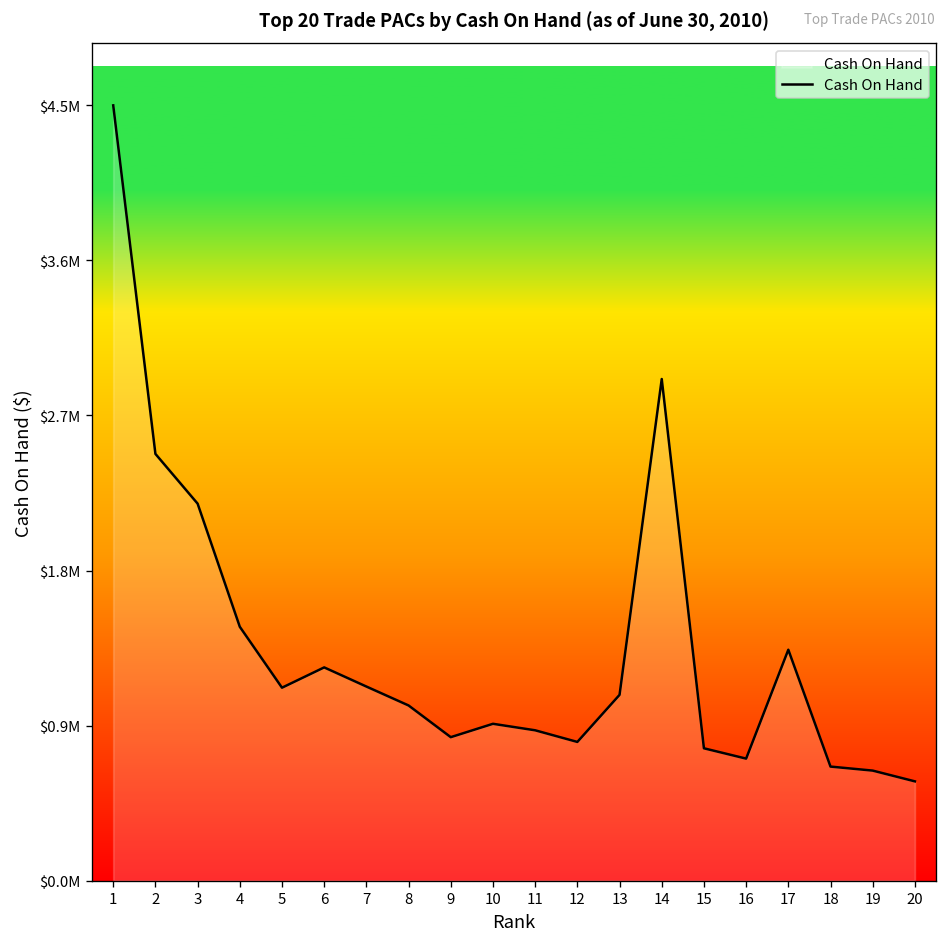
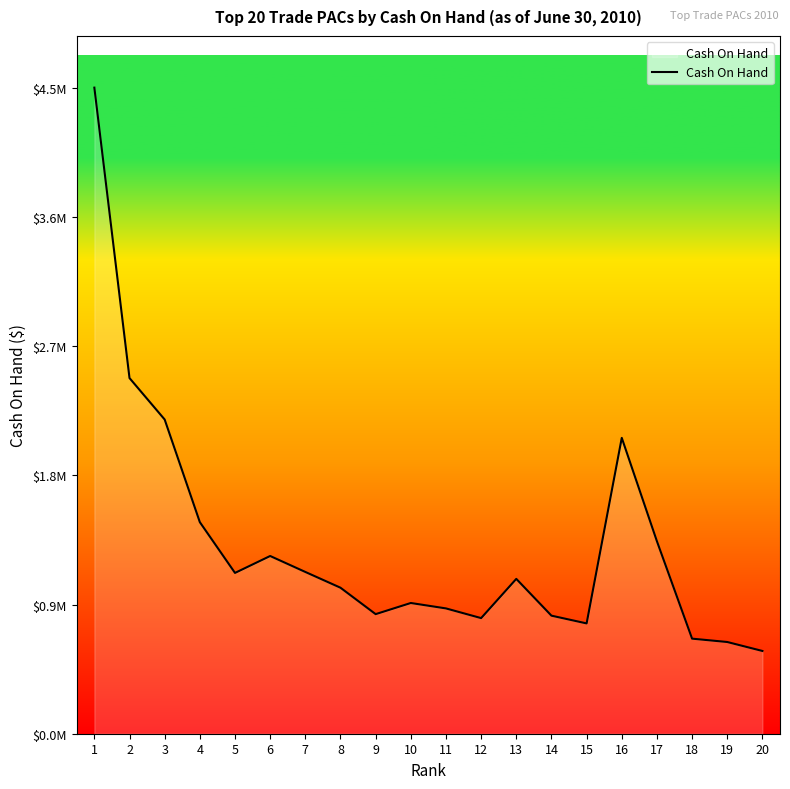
14: $2890000 -> $820000
16: $700000 -> $2050000
